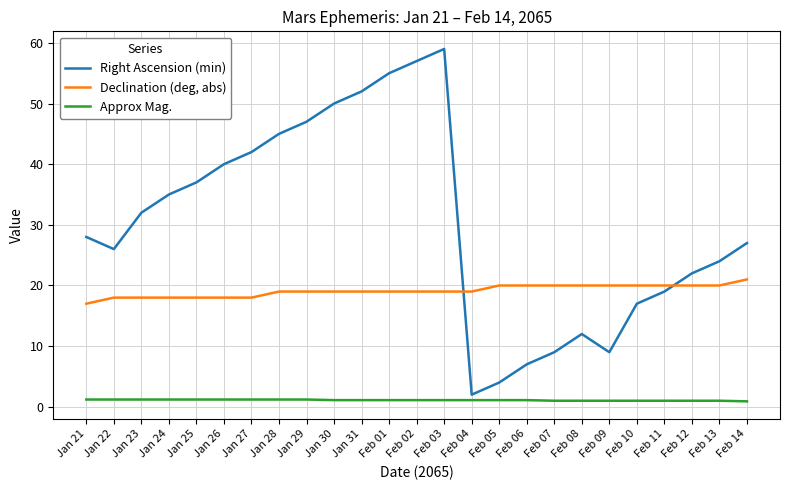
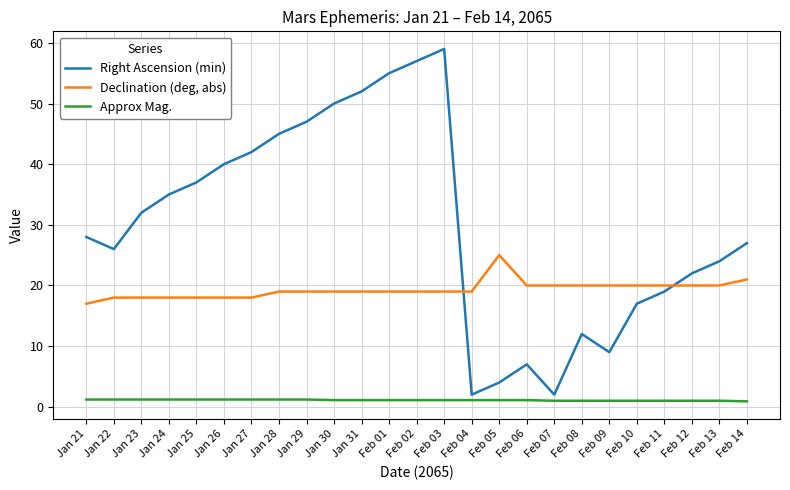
Declination (deg, abs), Feb 05: 20 -> 25
Right Ascension (min), Feb 07: 9 -> 2
